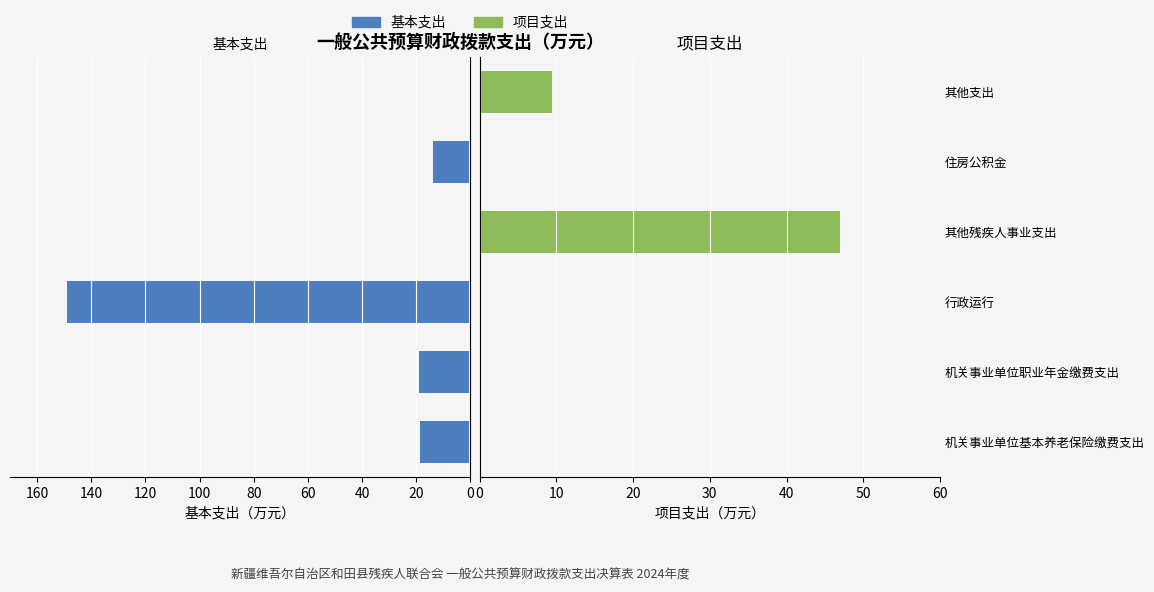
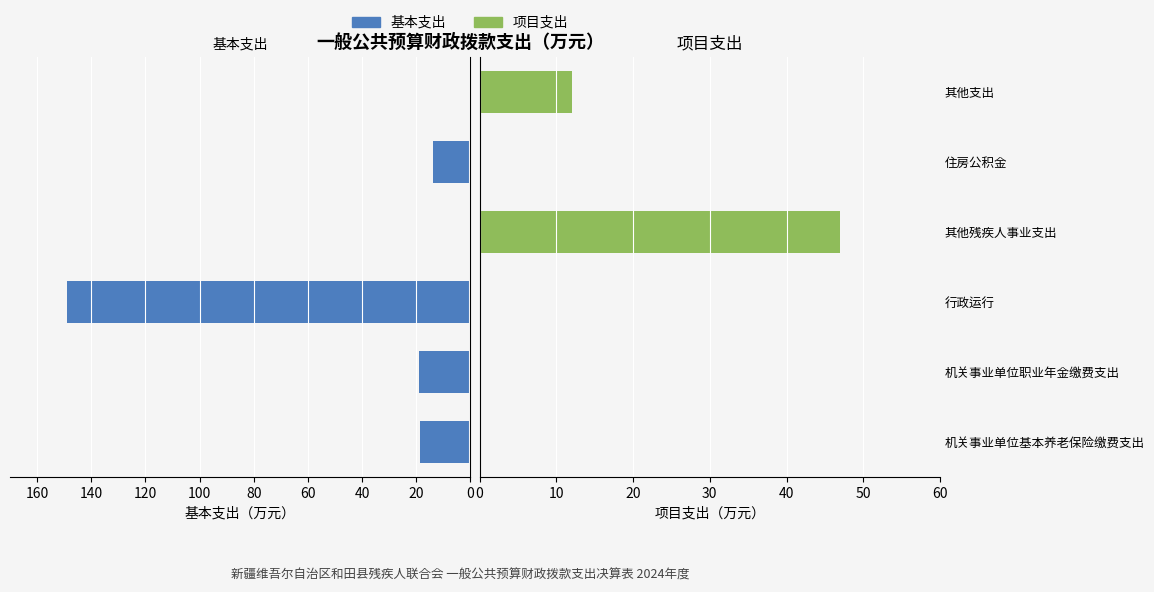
项目支出, 其他支出: 9 -> 12
